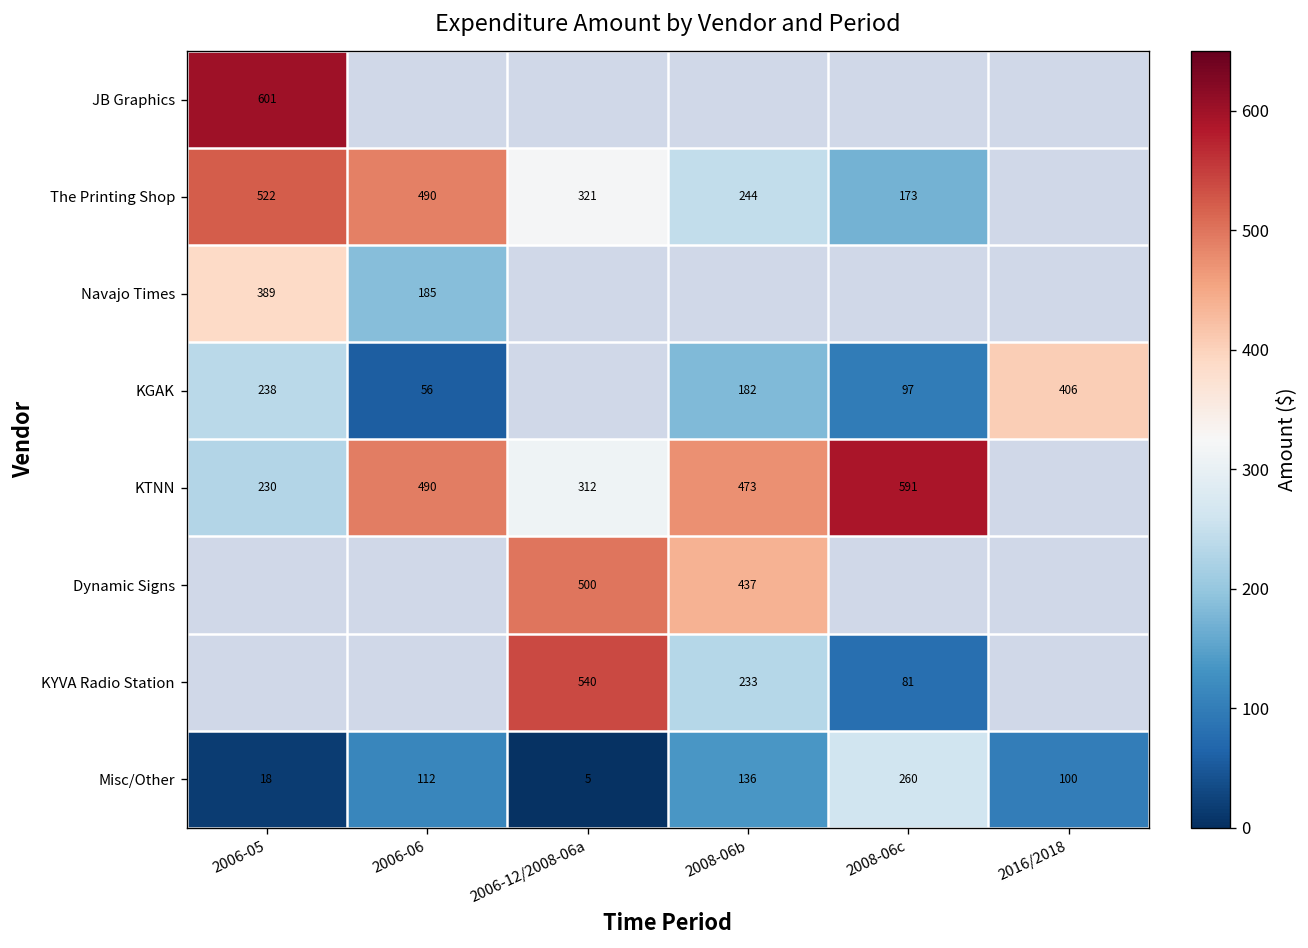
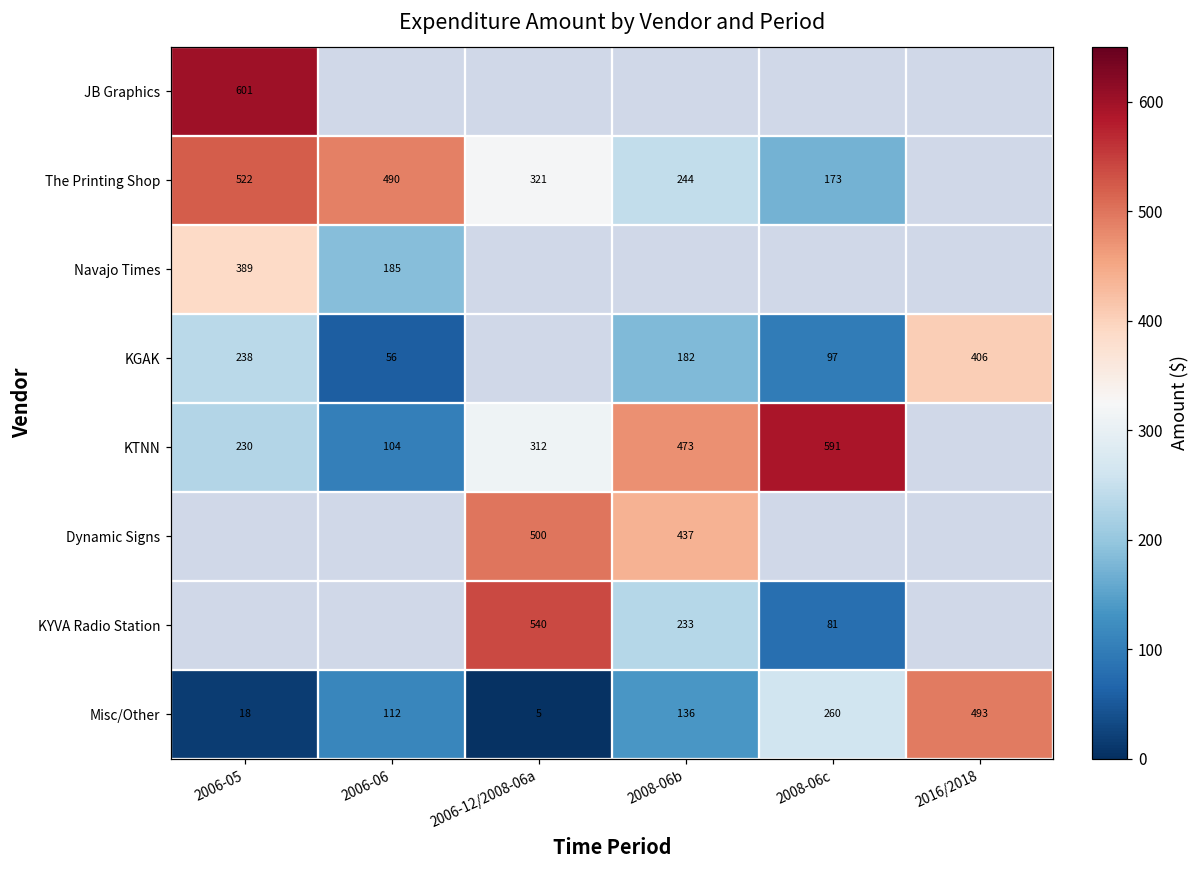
KTNN, 2006-06: 490 -> 104
Misc/Other, 2016/2018: 100 -> 493
